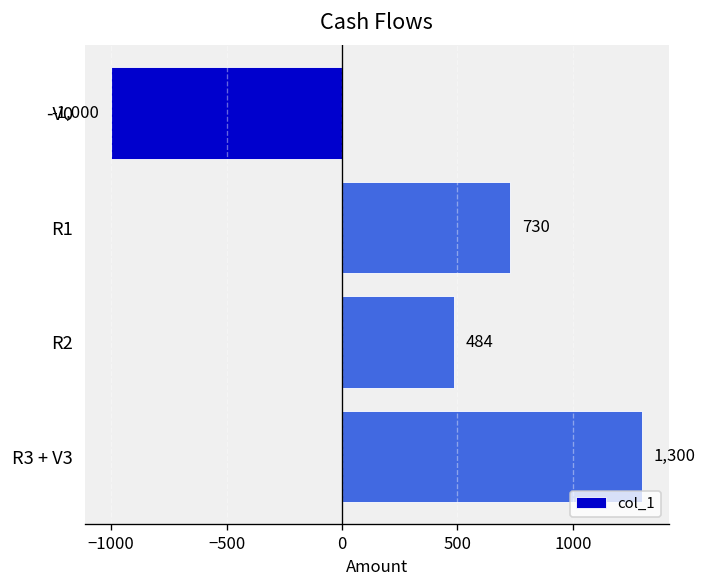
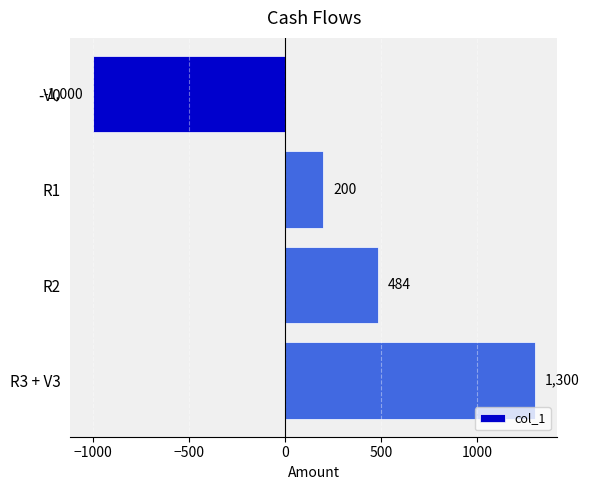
R1: 730 -> 200
